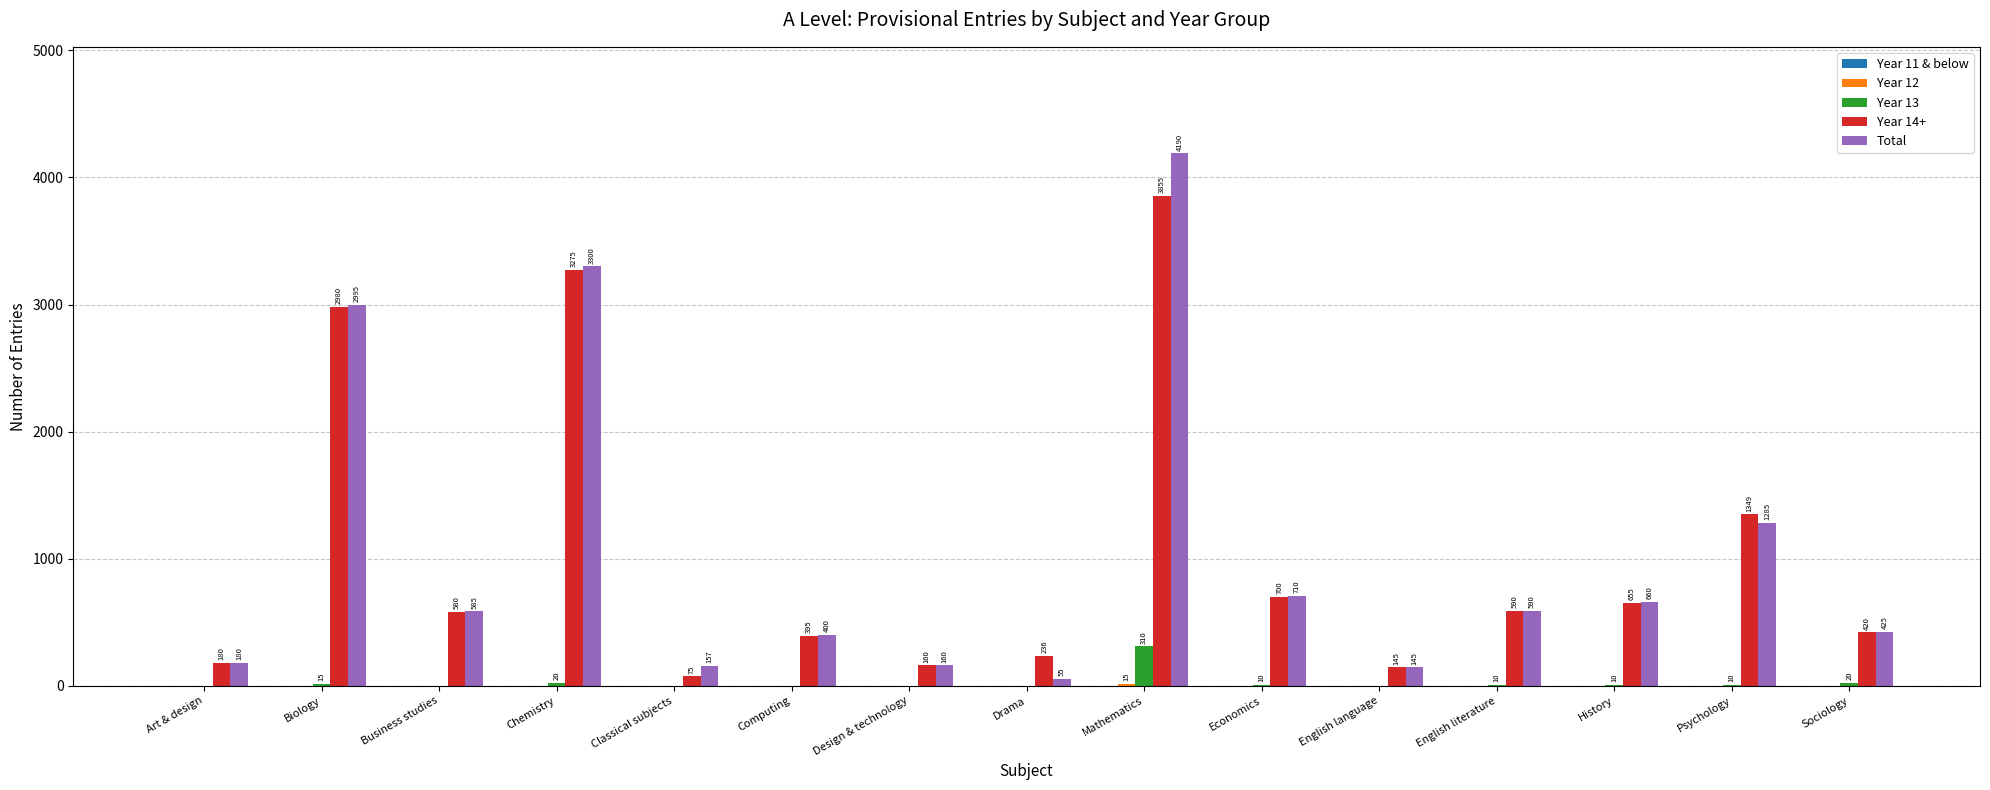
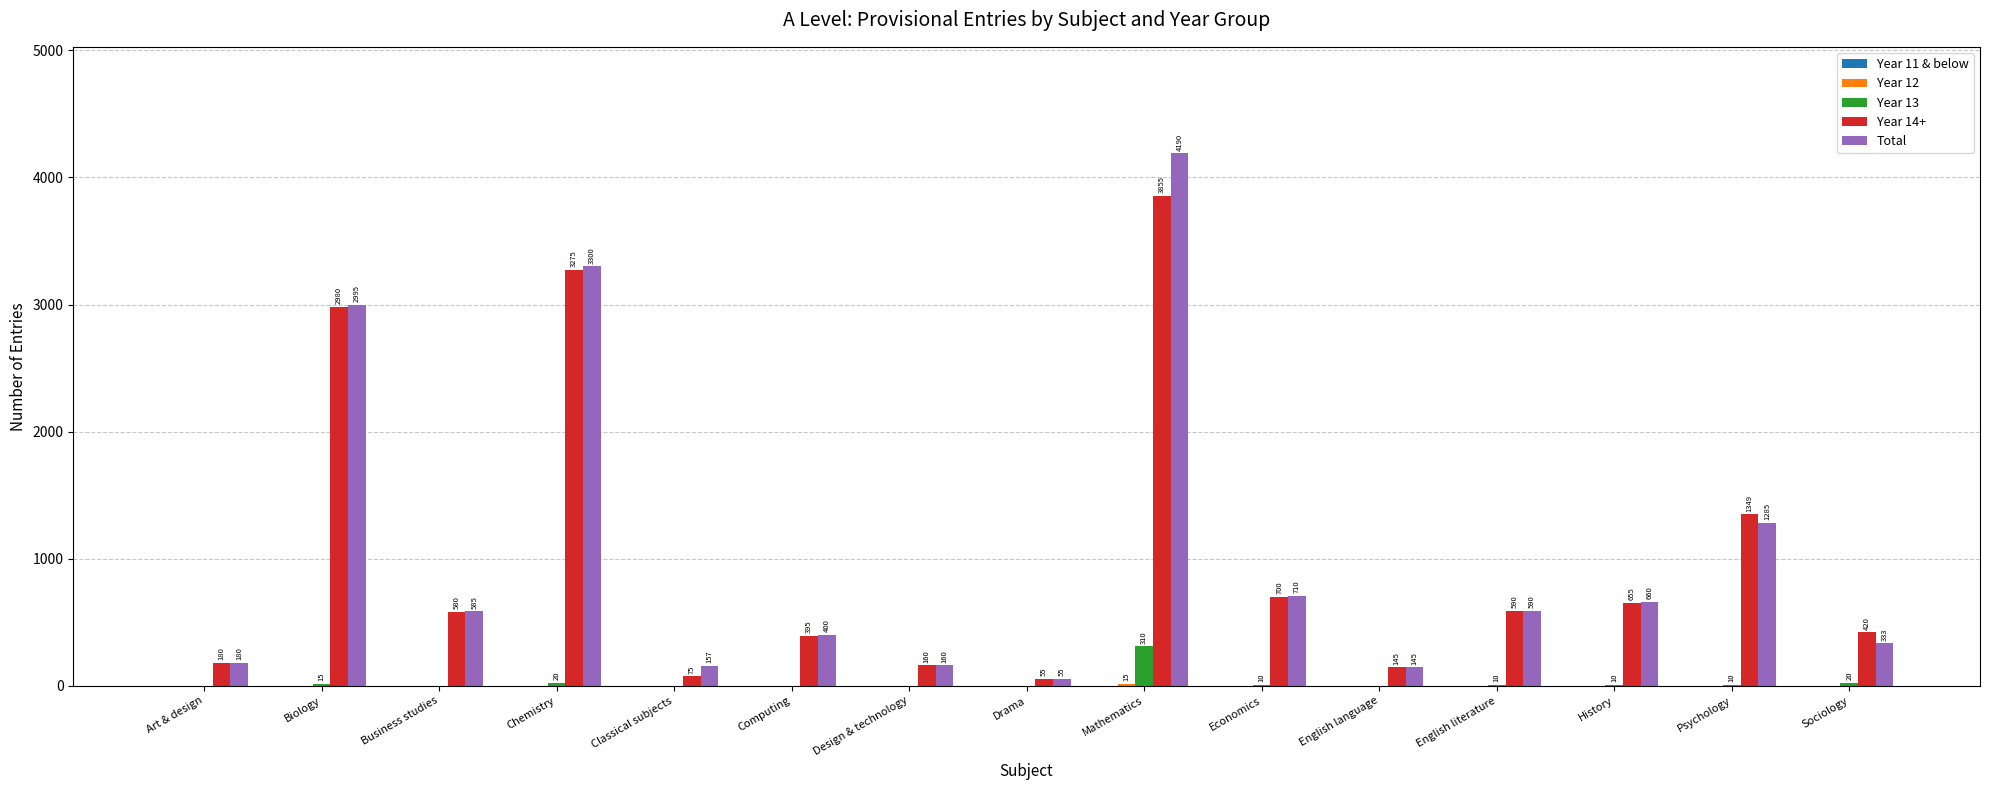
Year 14+, Drama: 236 -> 55
Total, Sociology: 425 -> 333
